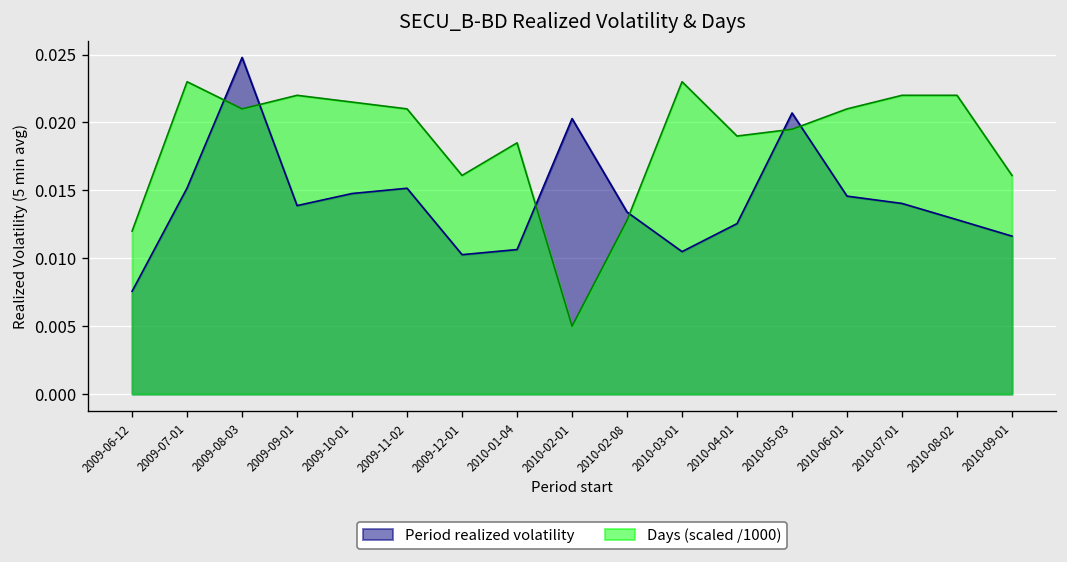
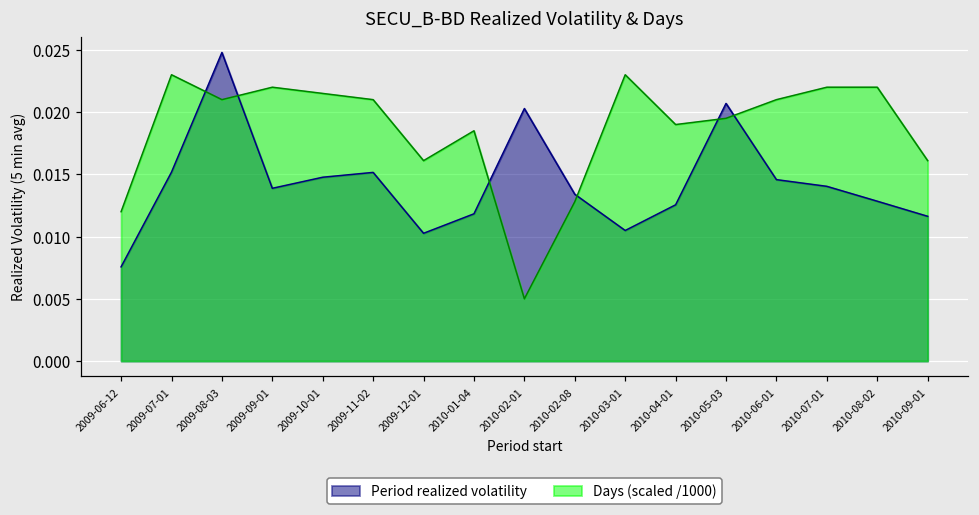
Period realized volatility, 2010-01-04: 0.0106 -> 0.0118
